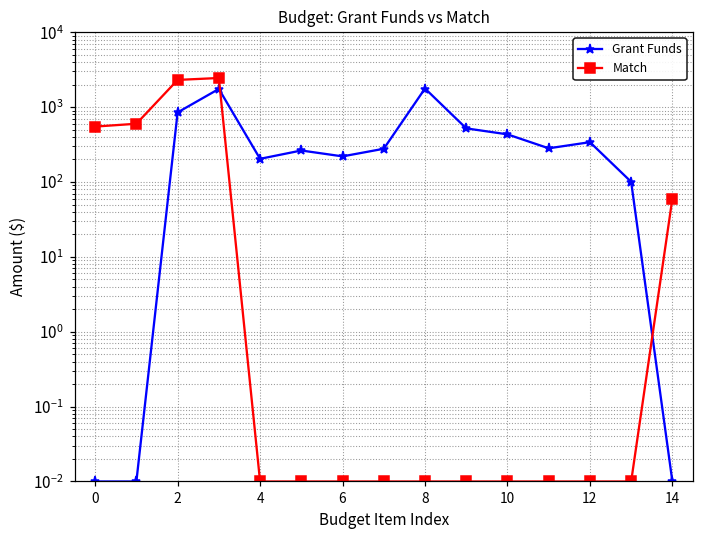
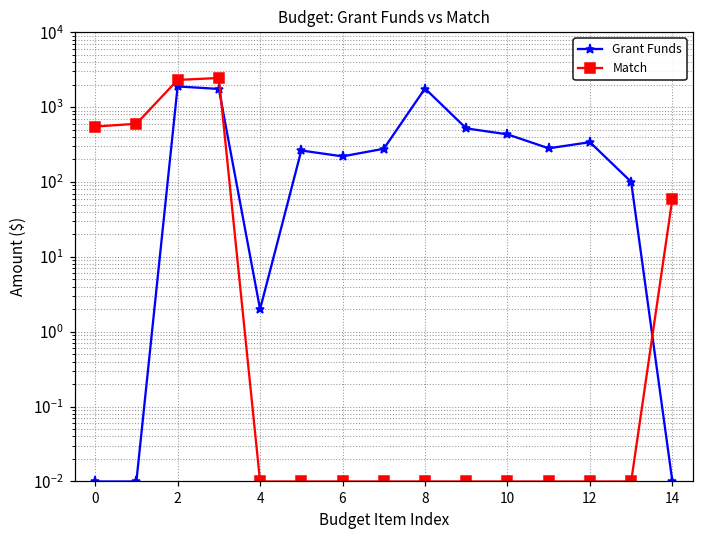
Grant Funds, 2: 900 -> 1900
Grant Funds, 4: 200 -> 2
